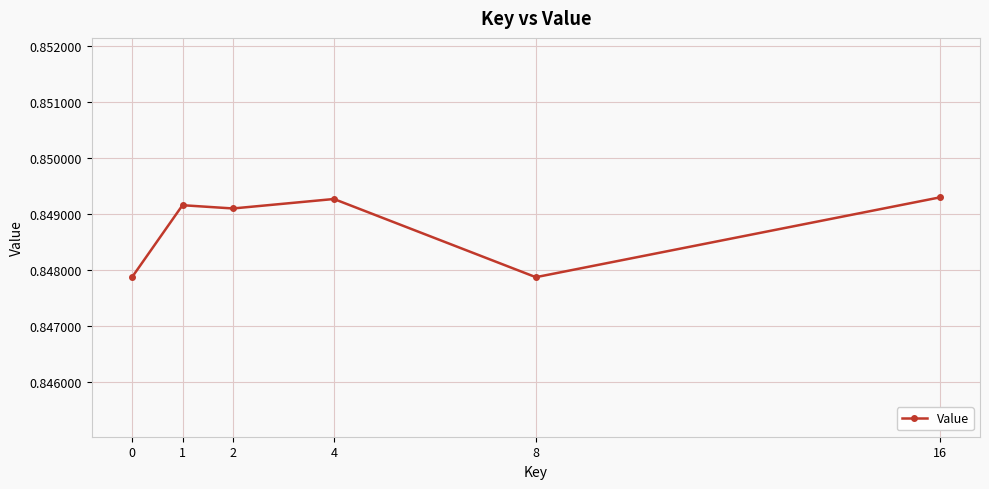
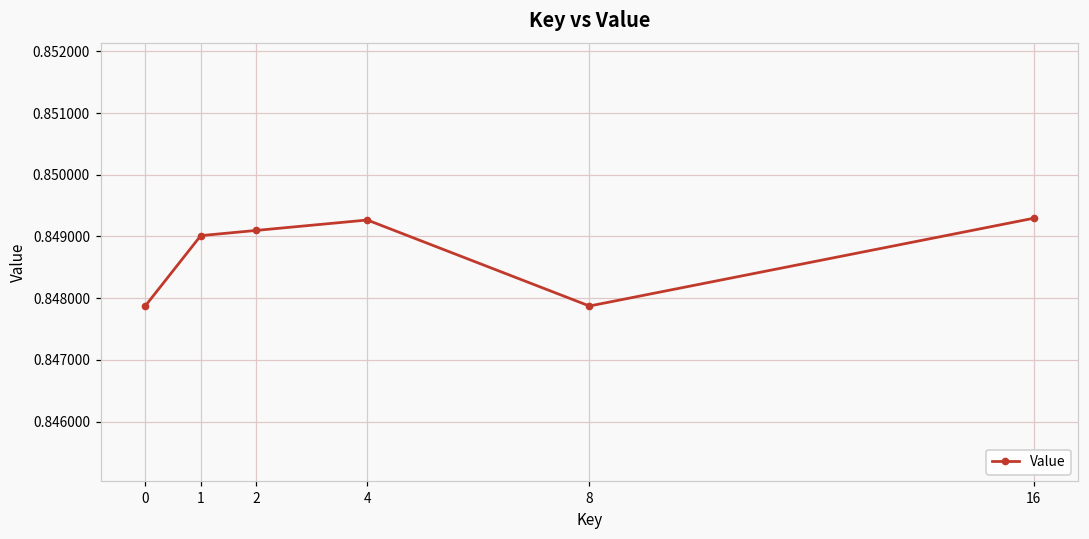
1: 0.8492 -> 0.8490
